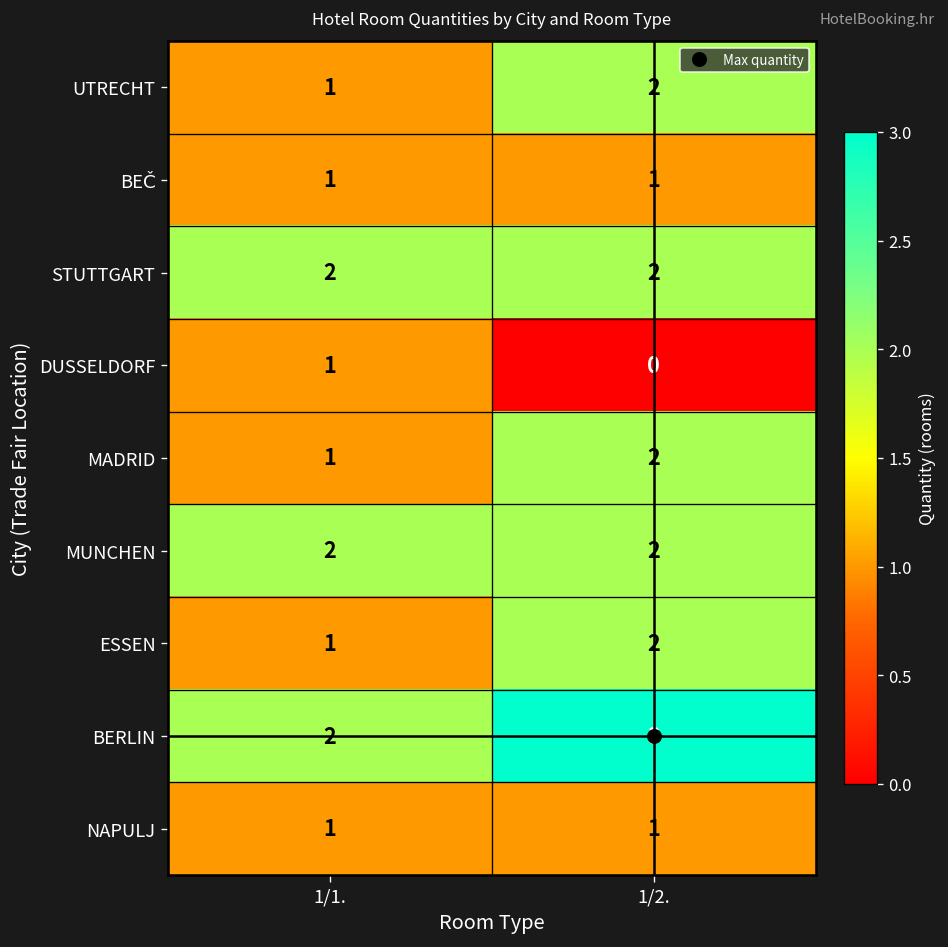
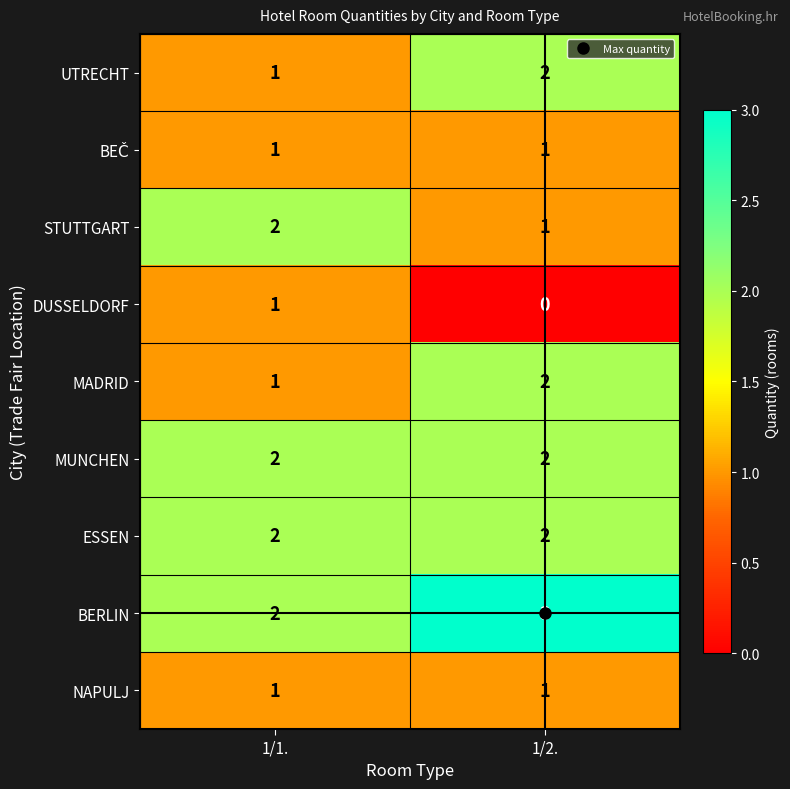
STUTTGART, 1/2.: 2 -> 1
ESSEN, 1/1.: 1 -> 2
